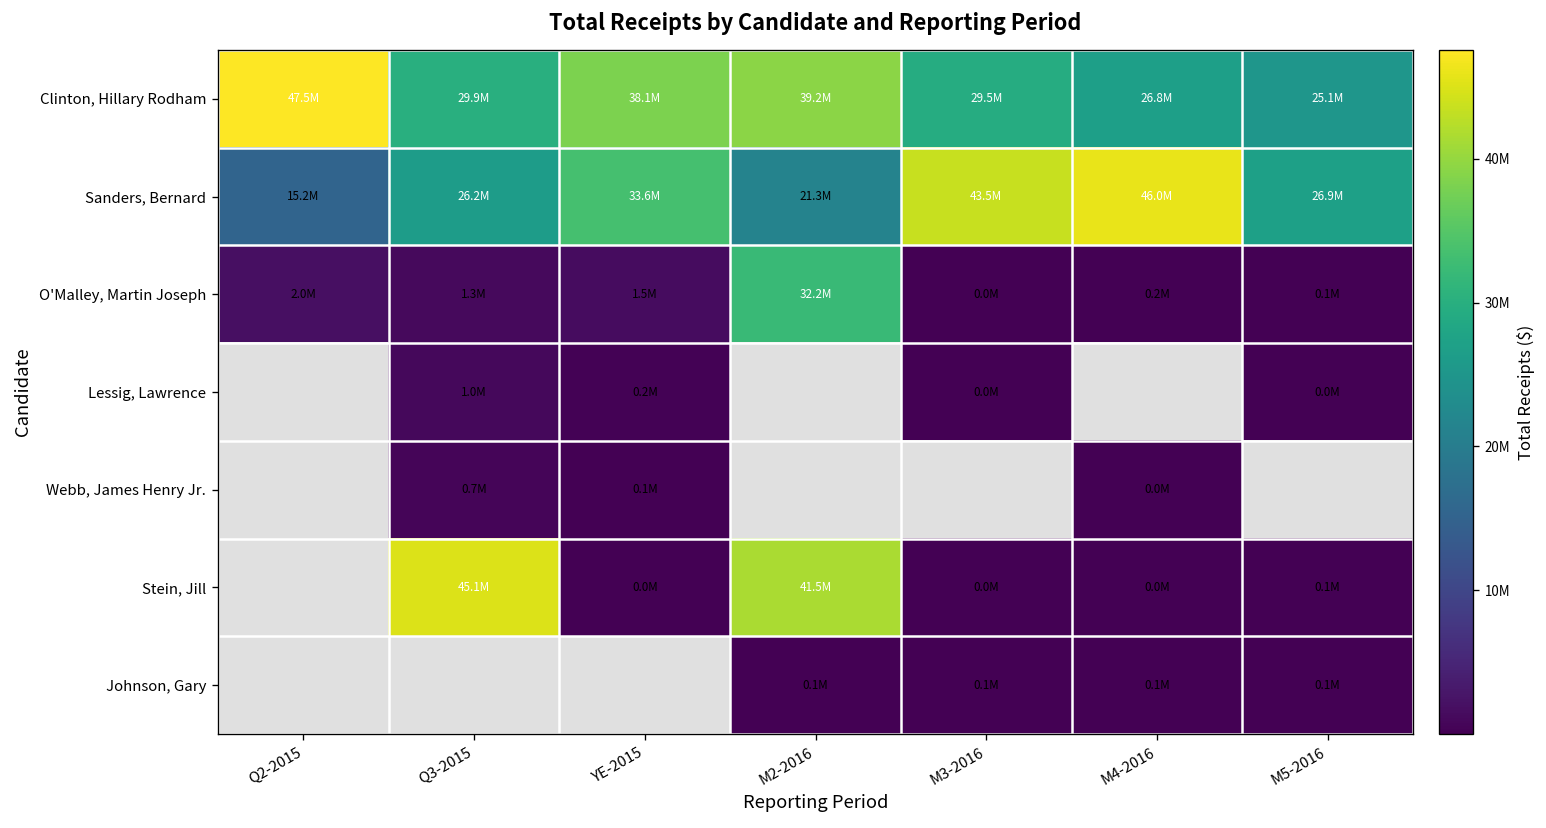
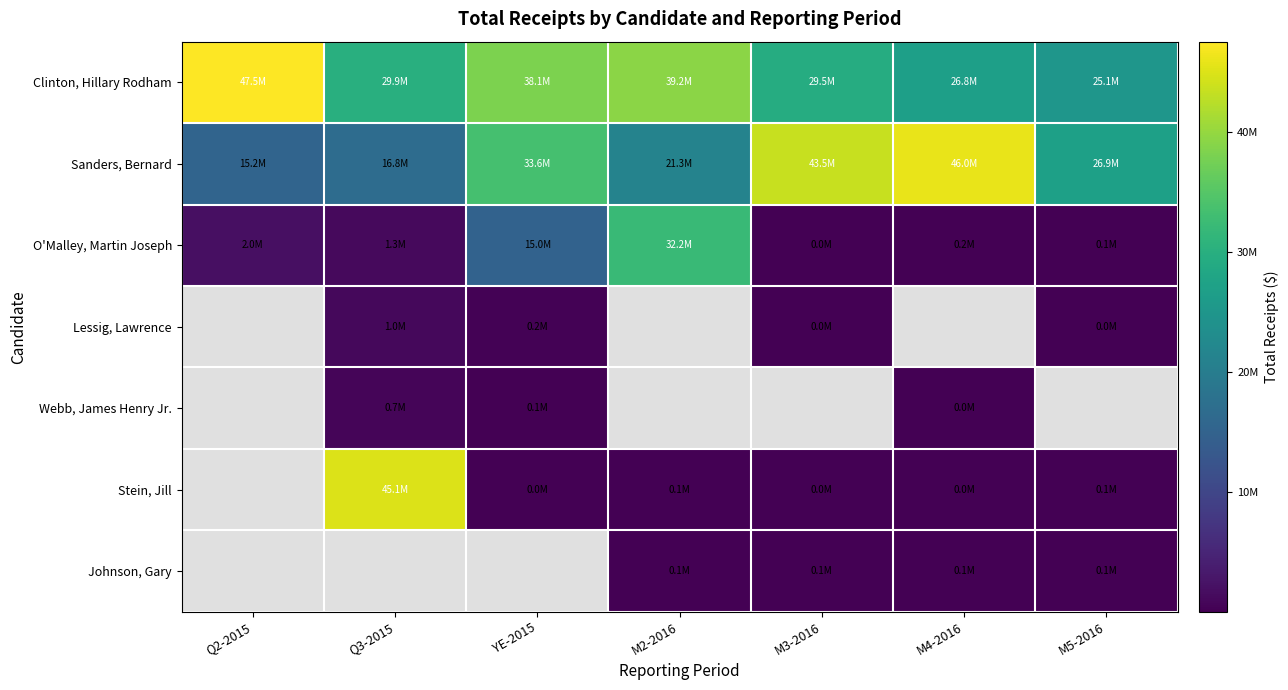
Sanders, Bernard, Q3-2015: 26.2M -> 16.8M
O'Malley, Martin Joseph, YE-2015: 1.5M -> 15.0M
Stein, Jill, M2-2016: 41.5M -> 0.1M
